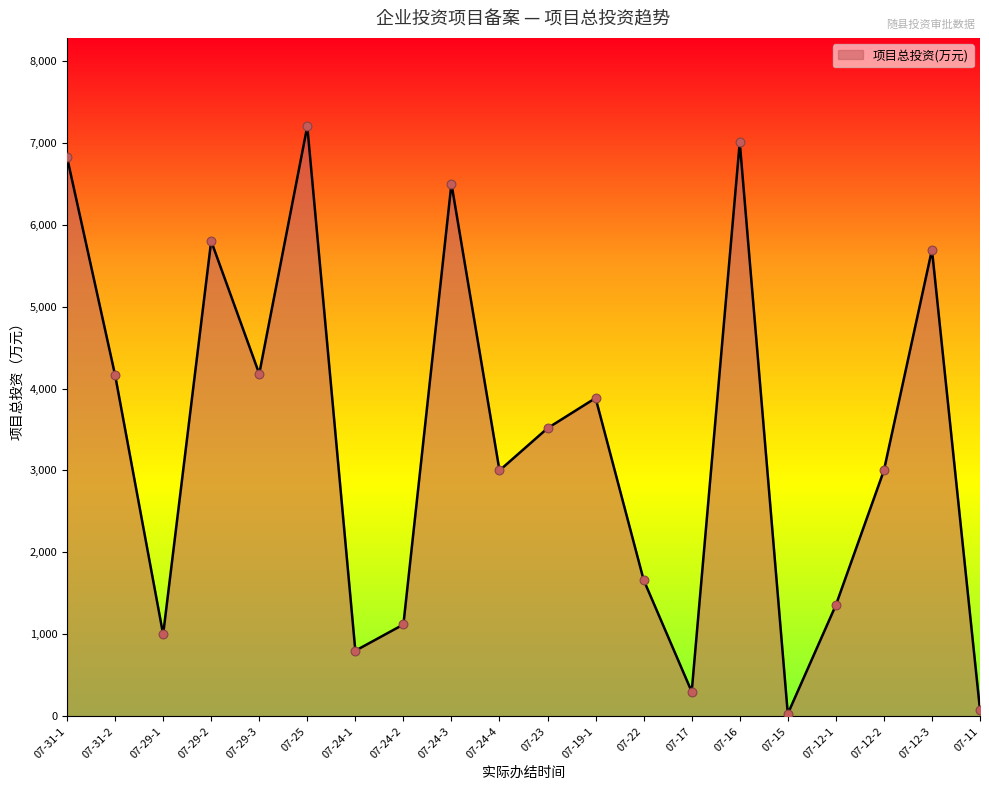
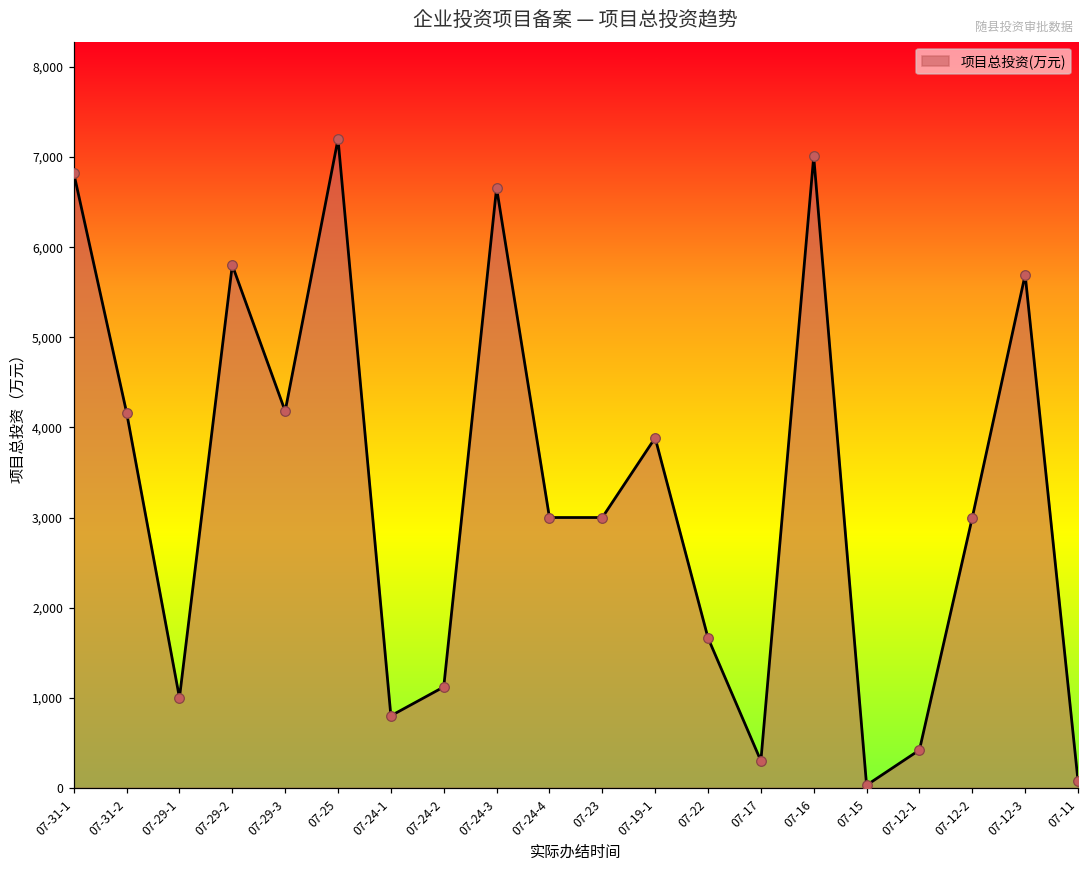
07-24-3: 6,500 -> 6,700
07-23: 3,500 -> 3,000
07-12-1: 1,400 -> 400
